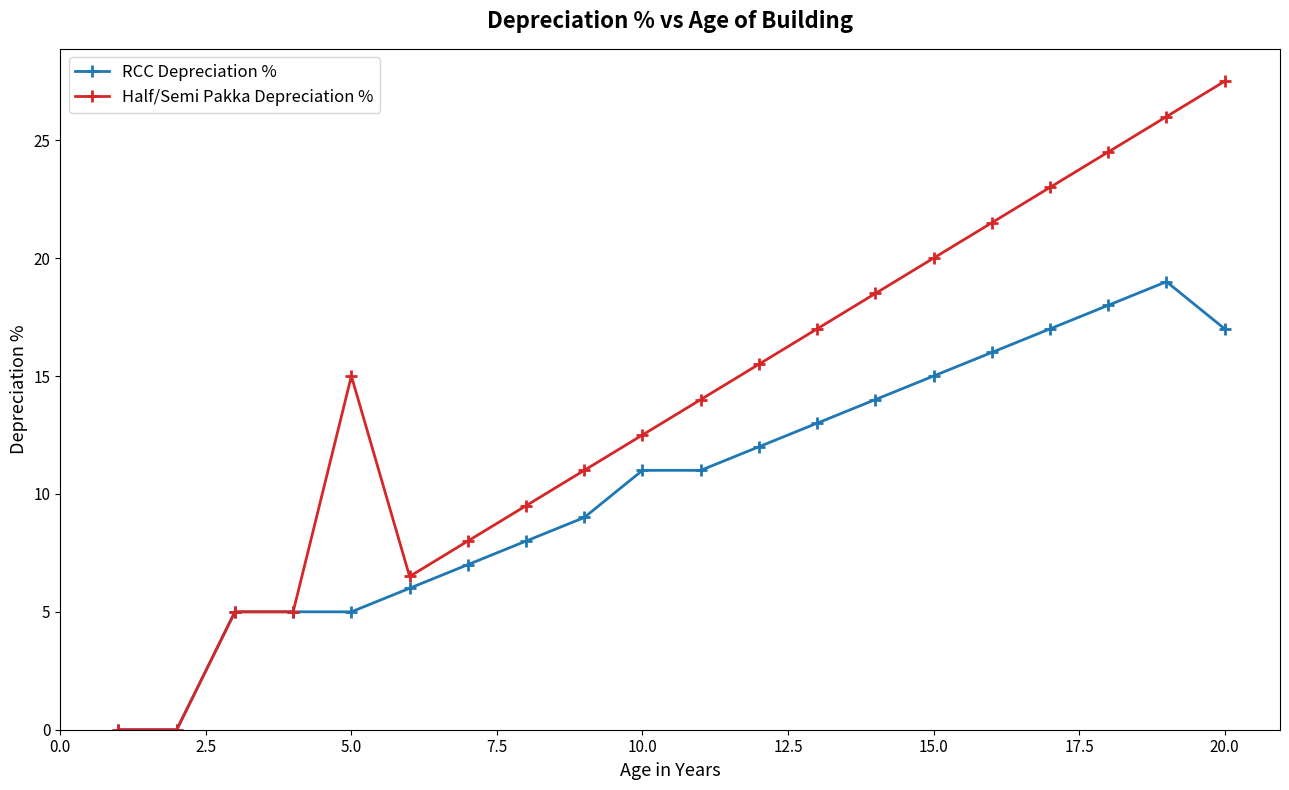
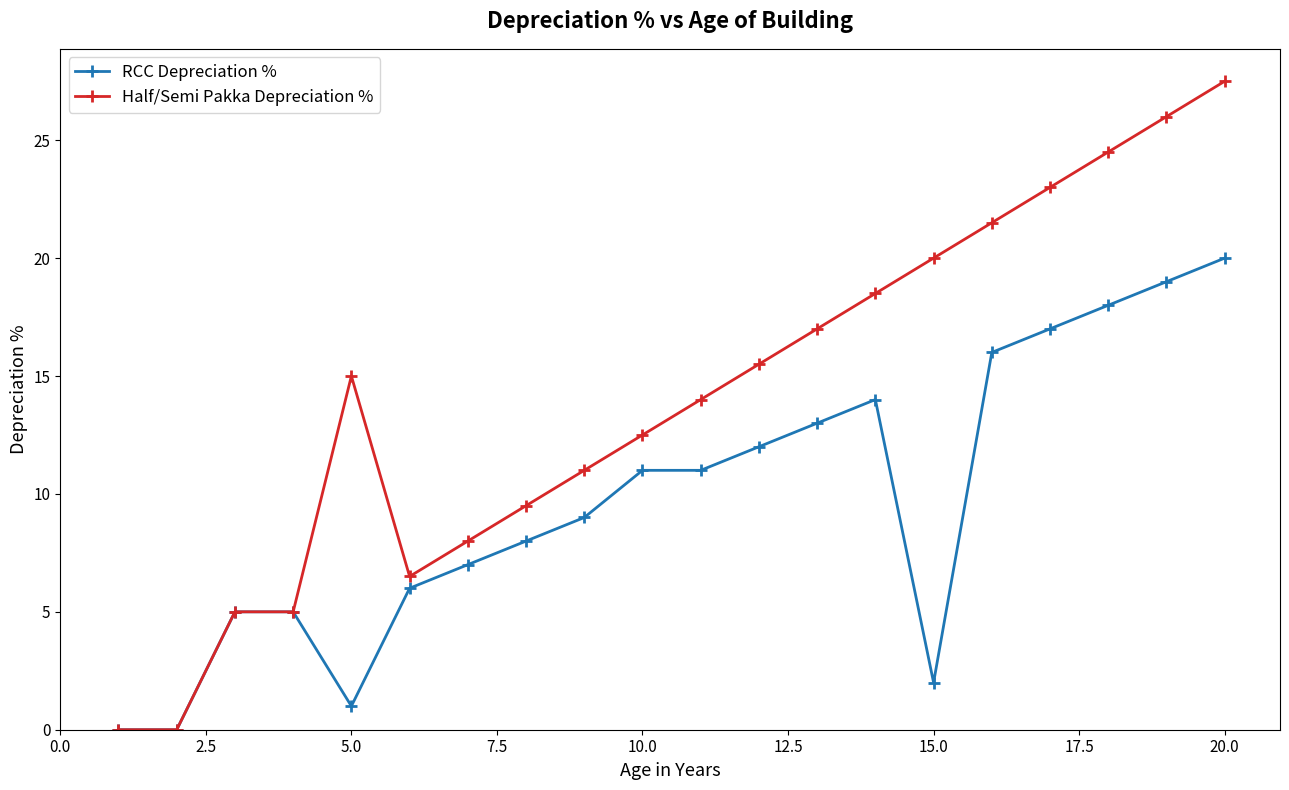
RCC Depreciation %, 5.0: 5 -> 1
RCC Depreciation %, 15.0: 15 -> 2
RCC Depreciation %, 20.0: 17 -> 20
